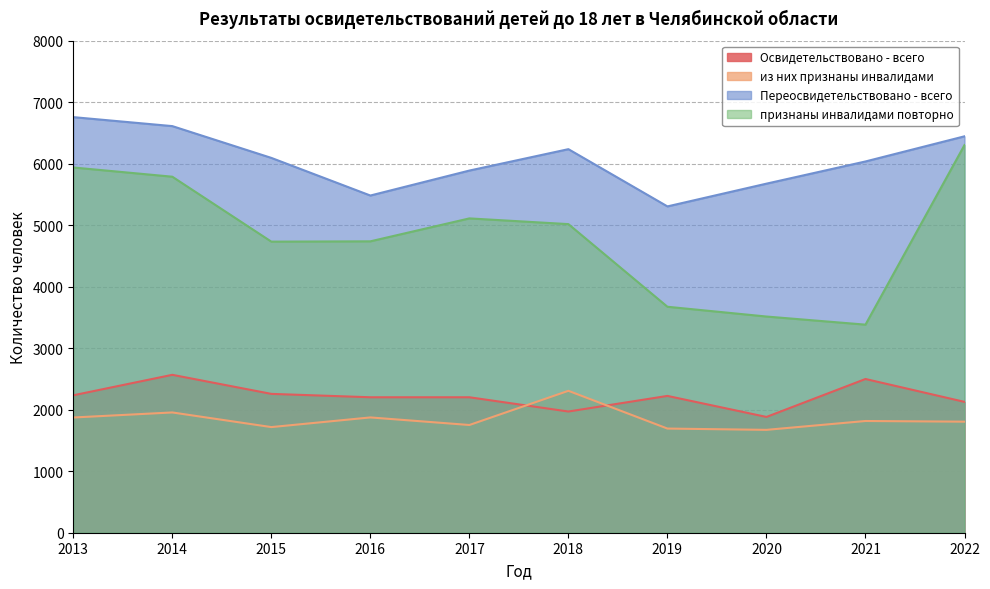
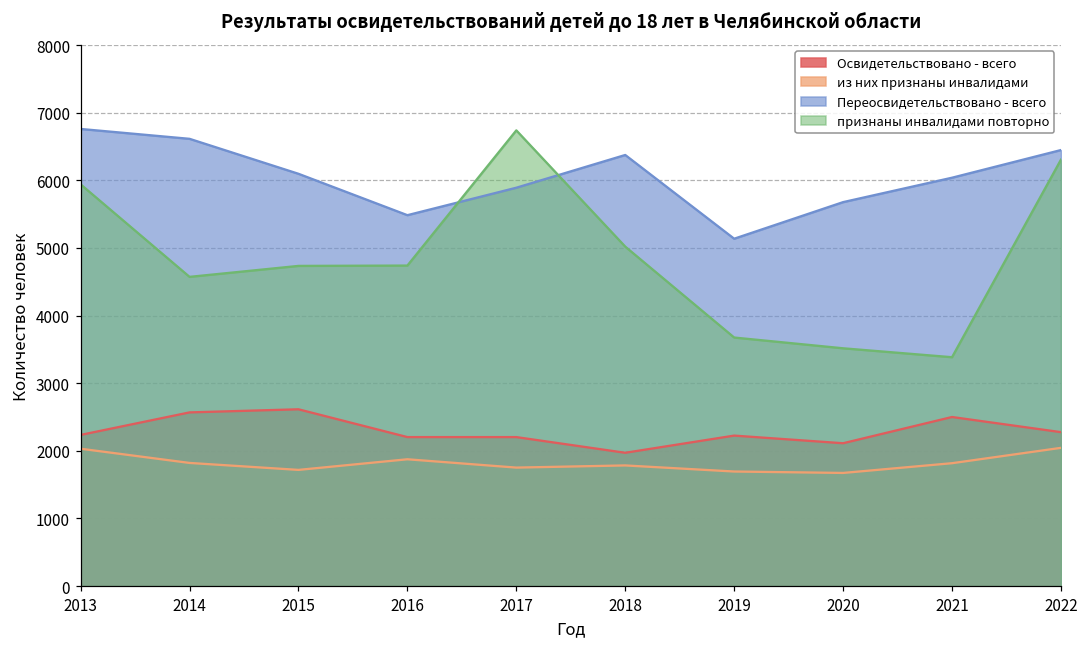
из них признаны инвалидами, 2013: 1900 -> 2000
из них признаны инвалидами, 2014: 2000 -> 1800
признаны инвалидами повторно, 2014: 5800 -> 4600
Освидетельствовано - всего, 2015: 2300 -> 2600
признаны инвалидами повторно, 2017: 5100 -> 6700
из них признаны инвалидами, 2018: 2300 -> 1800
Переосвидетельствовано - всего, 2018: 6200 -> 6400
Переосвидетельствовано - всего, 2019: 5300 -> 5100
Освидетельствовано - всего, 2020: 1900 -> 2100
Освидетельствовано - всего, 2022: 2100 -> 2300
из них признаны инвалидами, 2022: 1800 -> 2000
